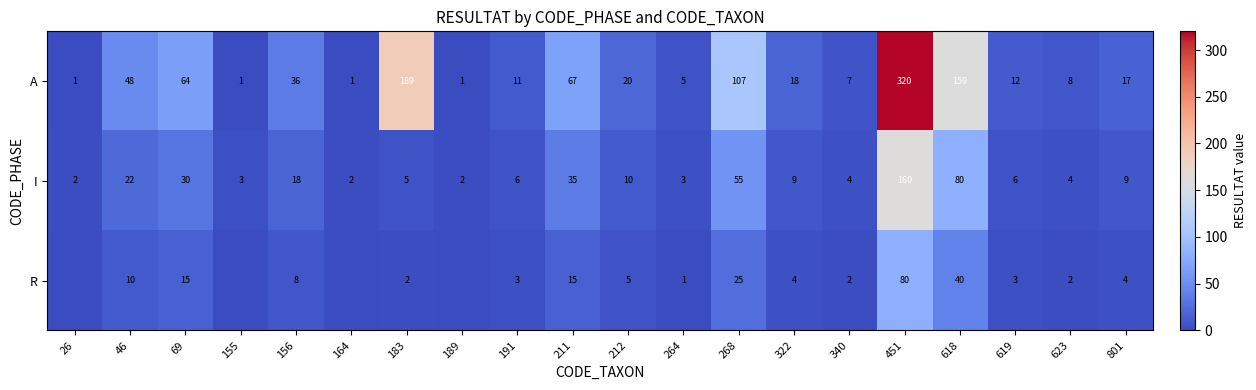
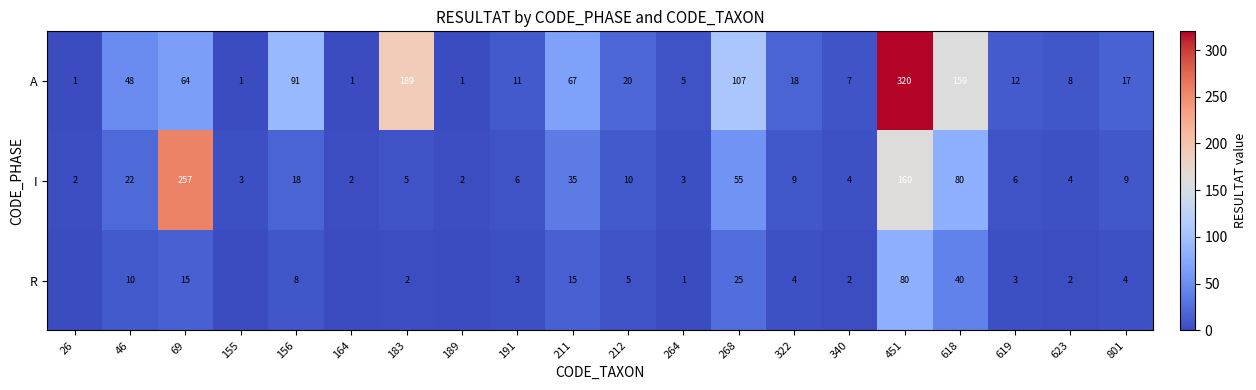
A, 156: 36 -> 91
I, 69: 30 -> 257
